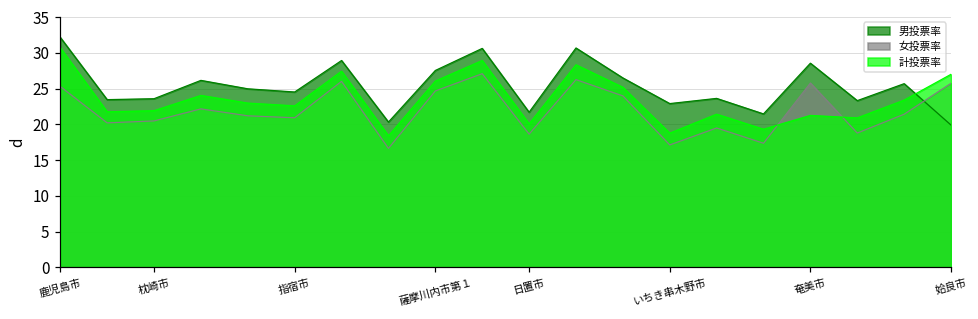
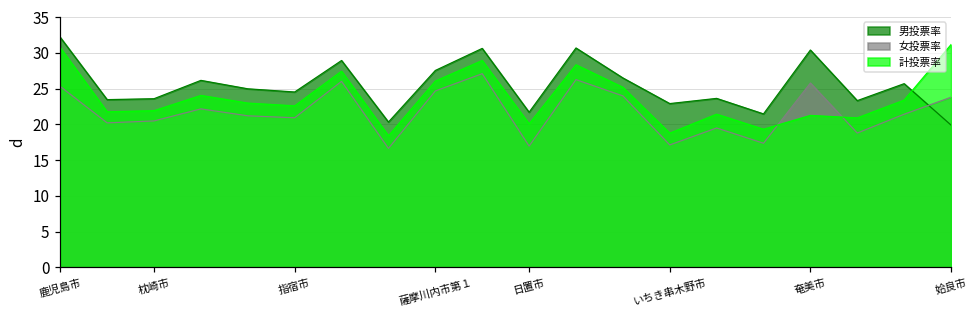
女投票率, 日置市: 19 -> 17
男投票率, 奄美市: 29 -> 30
女投票率, 姶良市: 26 -> 24
計投票率, 姶良市: 27 -> 31
